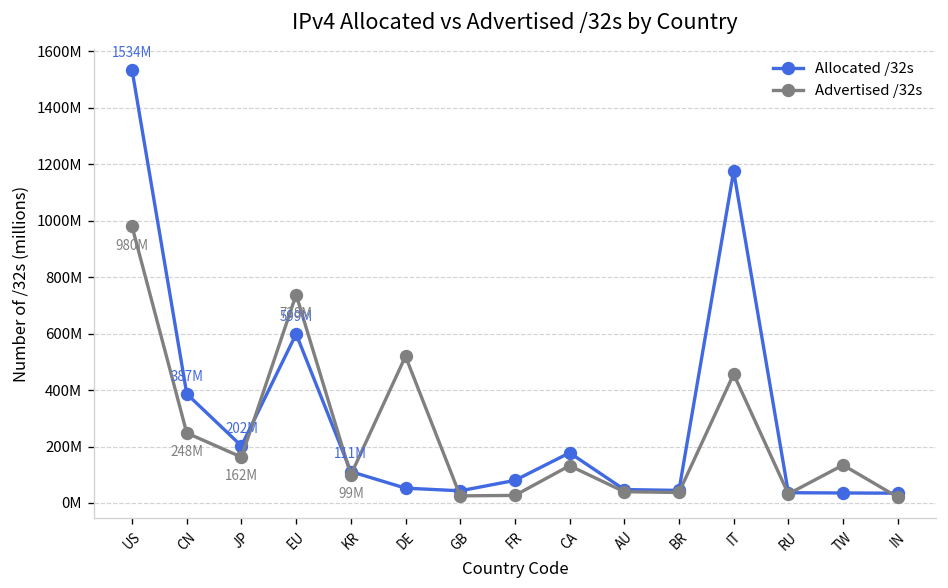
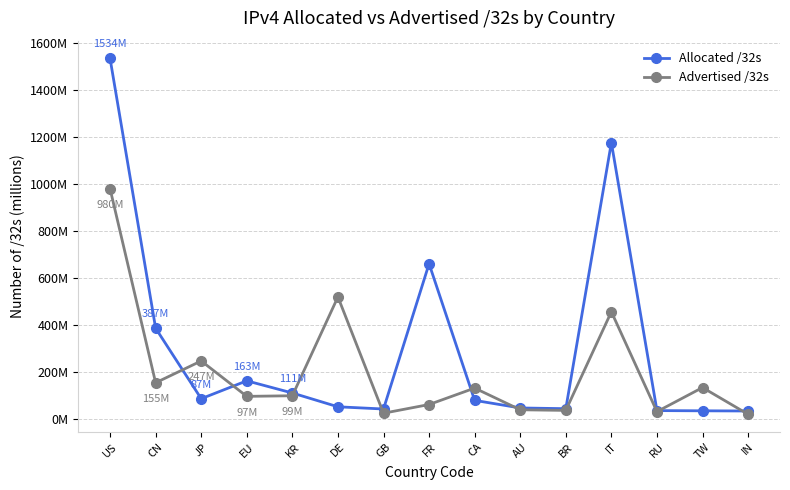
Advertised /32s, CN: 248M -> 155M
Allocated /32s, JP: 202M -> 87M
Advertised /32s, JP: 162M -> 247M
Allocated /32s, EU: 599M -> 163M
Advertised /32s, EU: 738M -> 97M
Allocated /32s, FR: 80000000 -> 660000000
Advertised /32s, FR: 30000000 -> 60000000
Allocated /32s, CA: 180000000 -> 80000000
